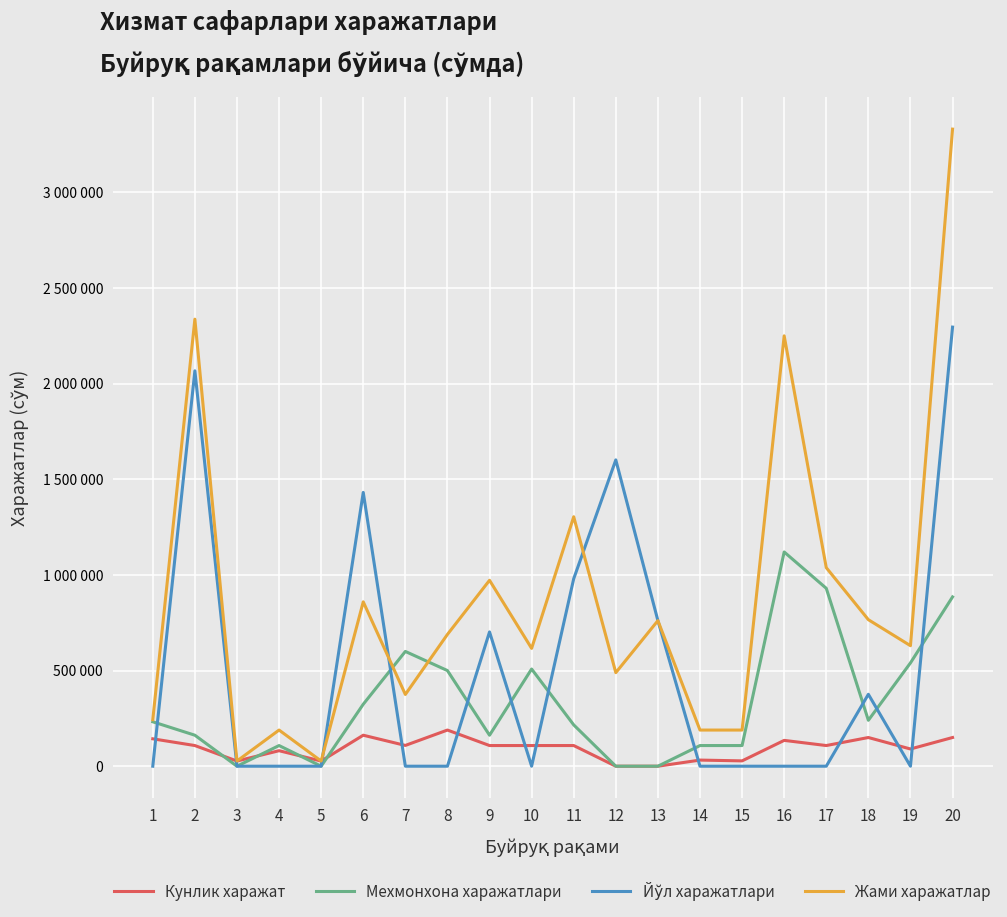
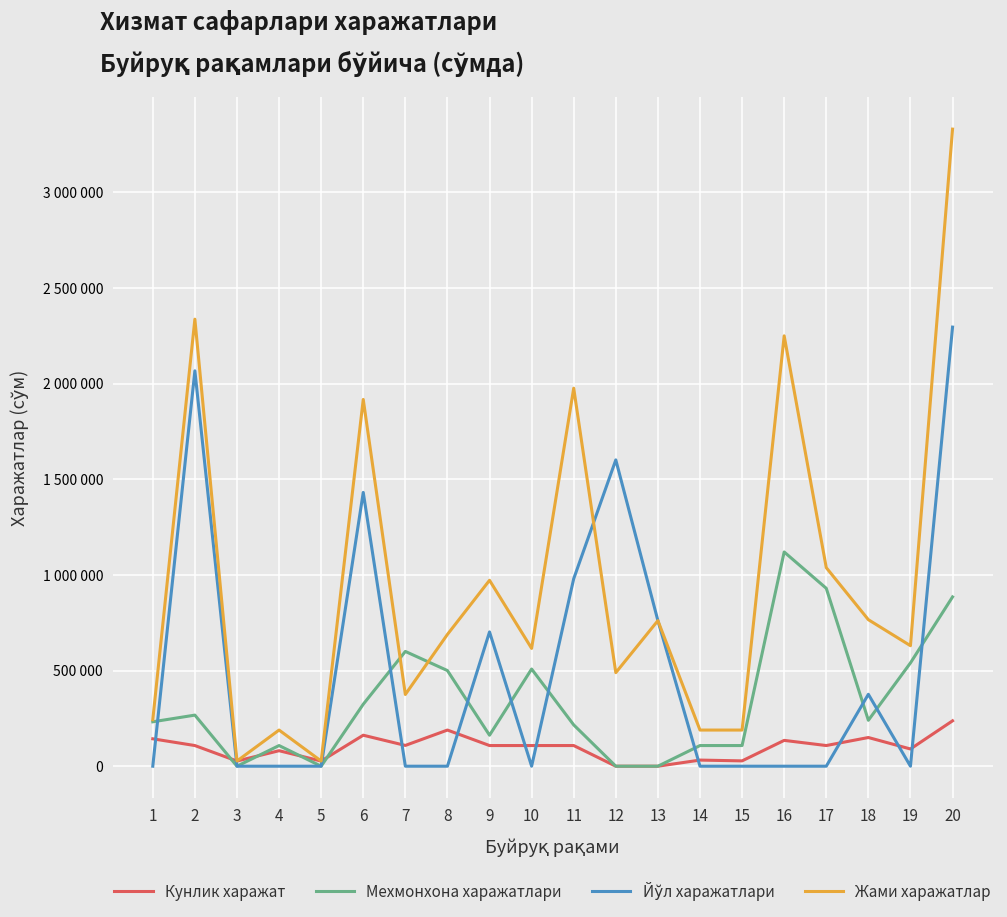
Мехмонхона харажатлари, 2: 160000 -> 270000
Жами харажатлар, 6: 860000 -> 1920000
Жами харажатлар, 11: 1300000 -> 1980000
Кунлик харажат, 20: 150000 -> 240000
